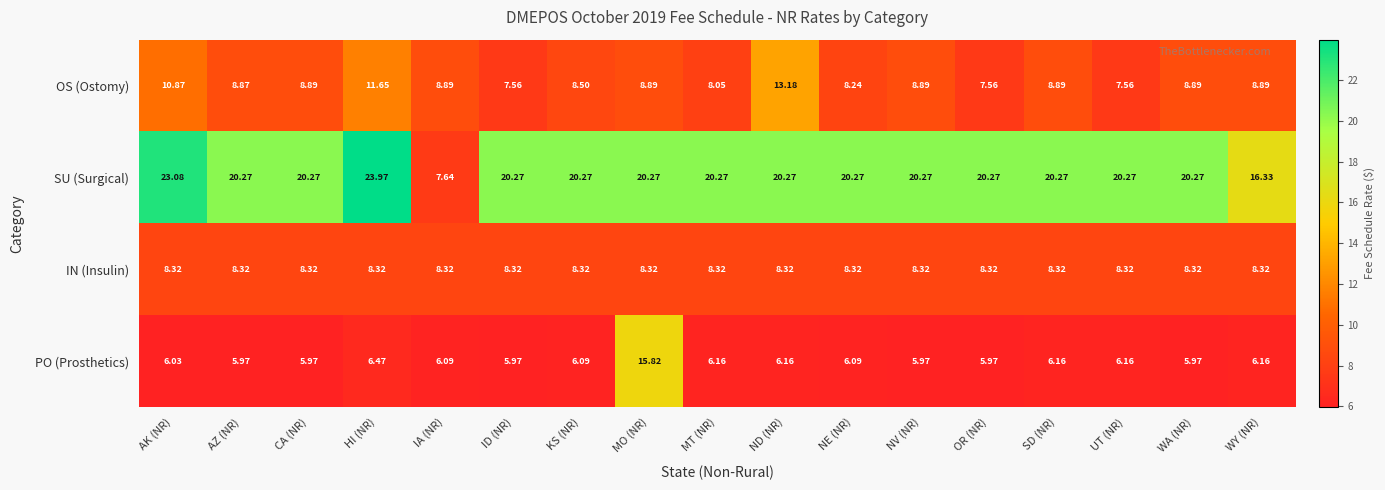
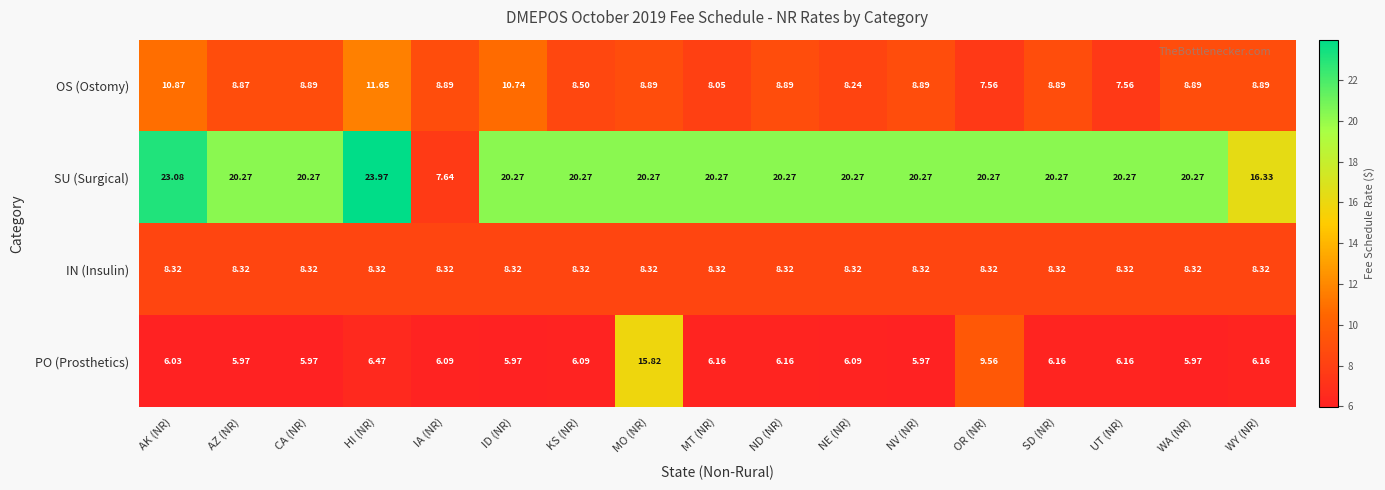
OS (Ostomy), ID (NR): 7.56 -> 10.74
OS (Ostomy), ND (NR): 13.18 -> 8.89
PO (Prosthetics), OR (NR): 5.97 -> 9.56
